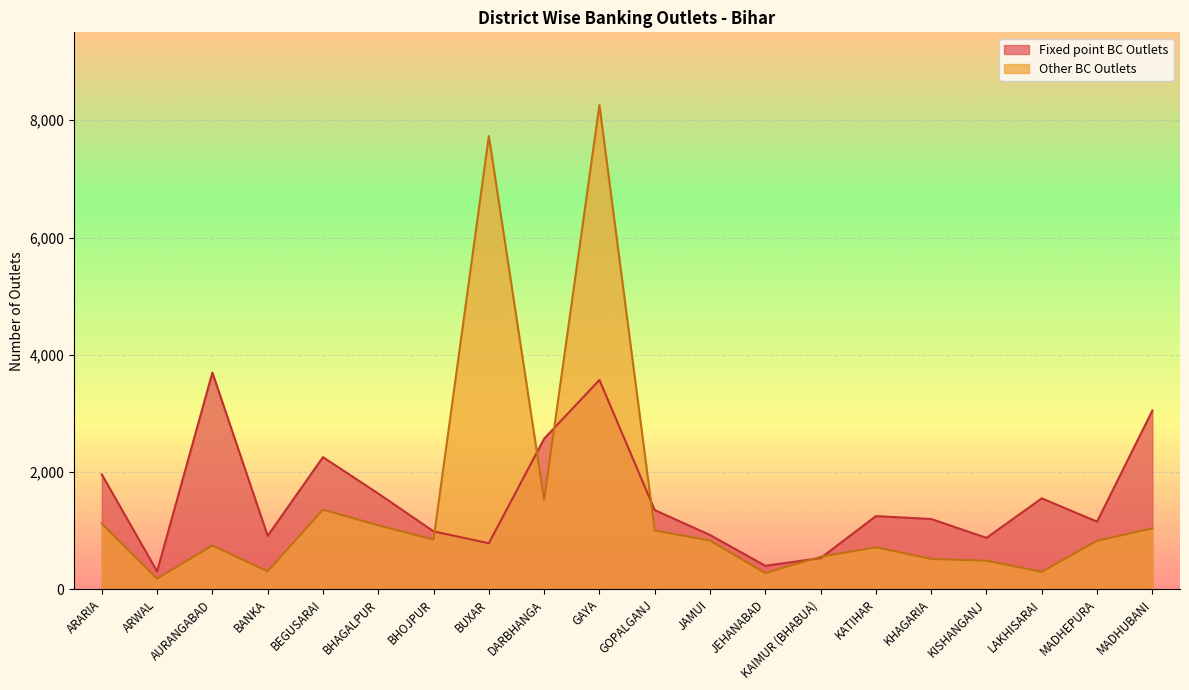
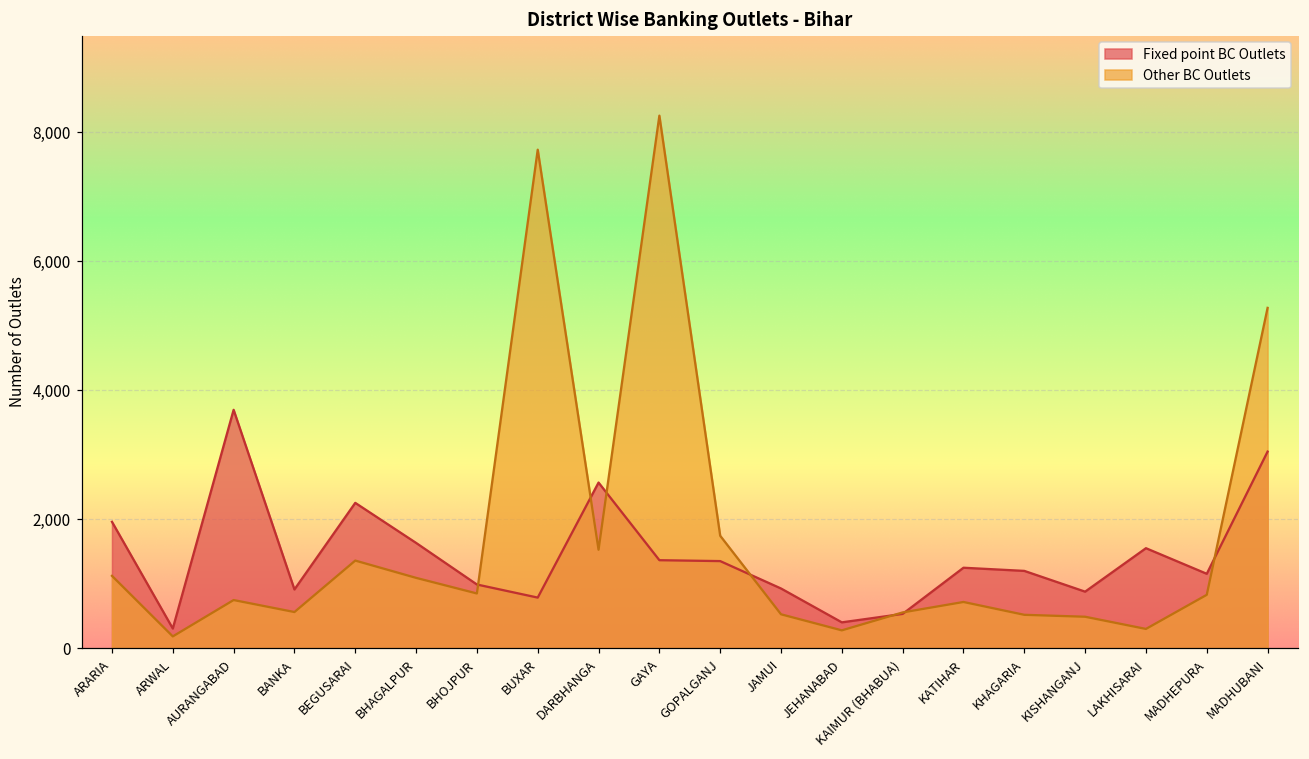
Other BC Outlets, BANKA: 300 -> 600
Fixed point BC Outlets, GAYA: 3,600 -> 1,400
Other BC Outlets, GOPALGANJ: 1,000 -> 1,700
Other BC Outlets, JAMUI: 800 -> 500
Other BC Outlets, MADHUBANI: 1,000 -> 5,300
